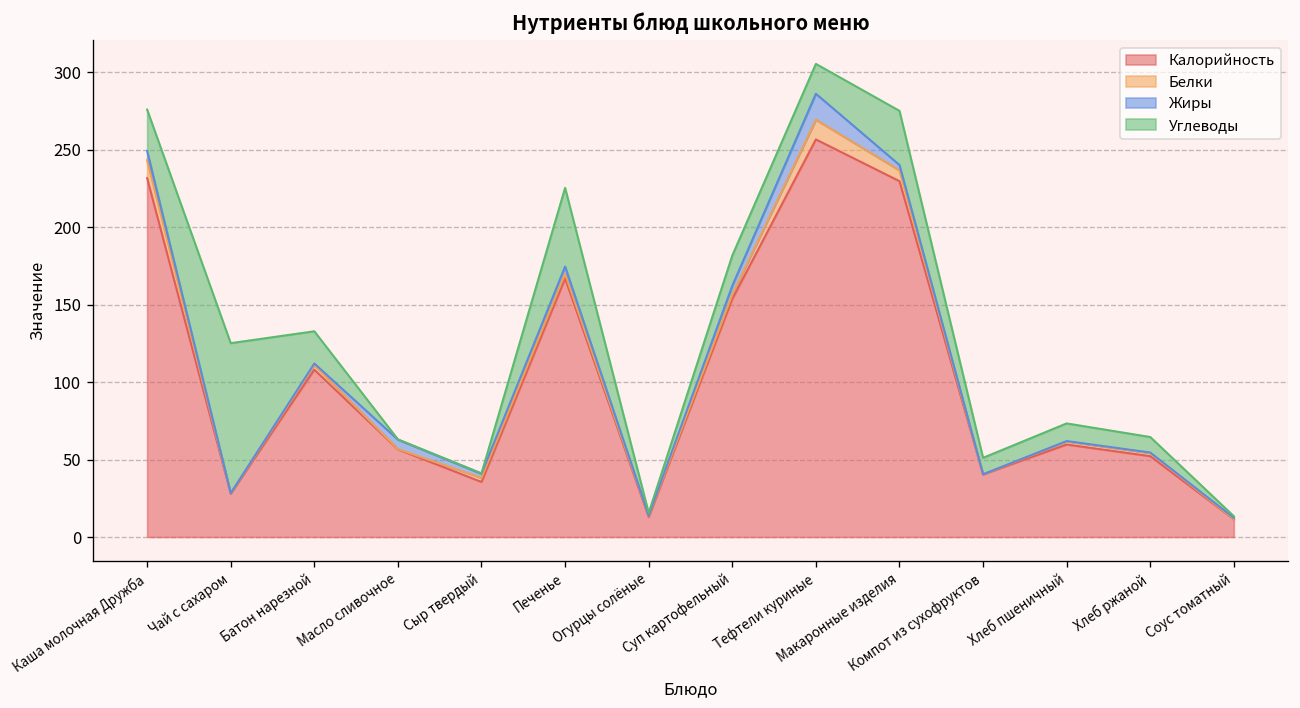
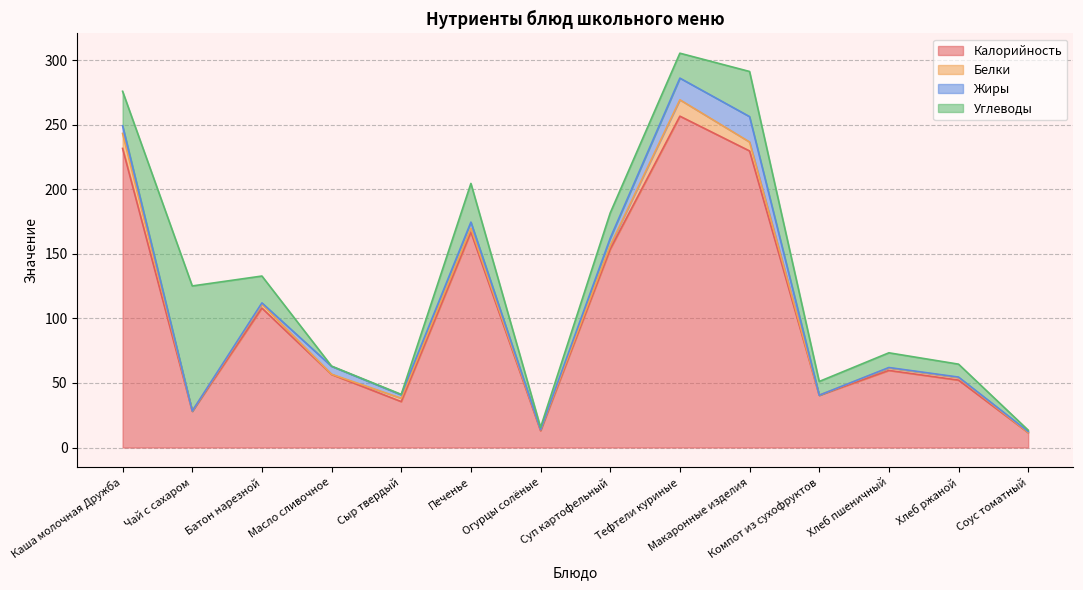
Углеводы, Печенье: 51 -> 30
Жиры, Макаронные изделия: 3 -> 20
